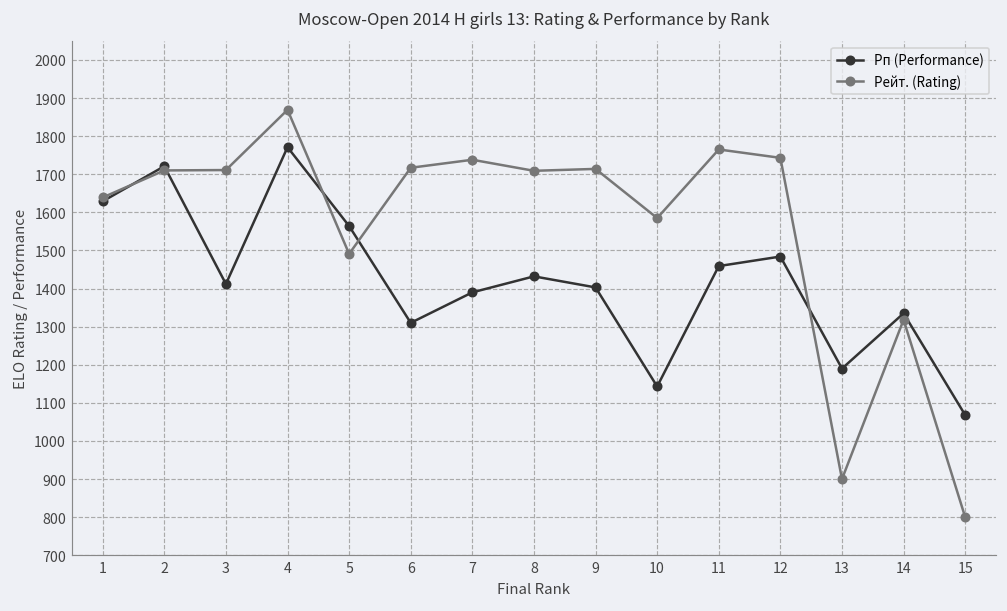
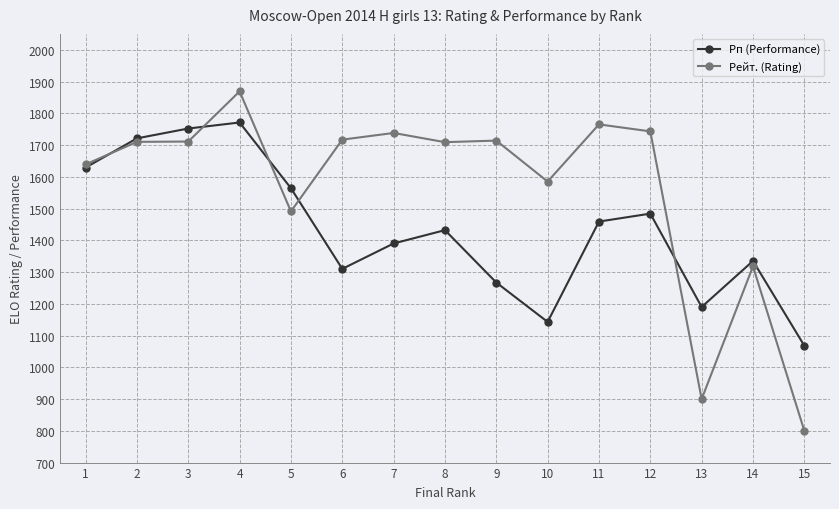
Рп (Performance), 3: 1410 -> 1750
Рп (Performance), 9: 1400 -> 1270
